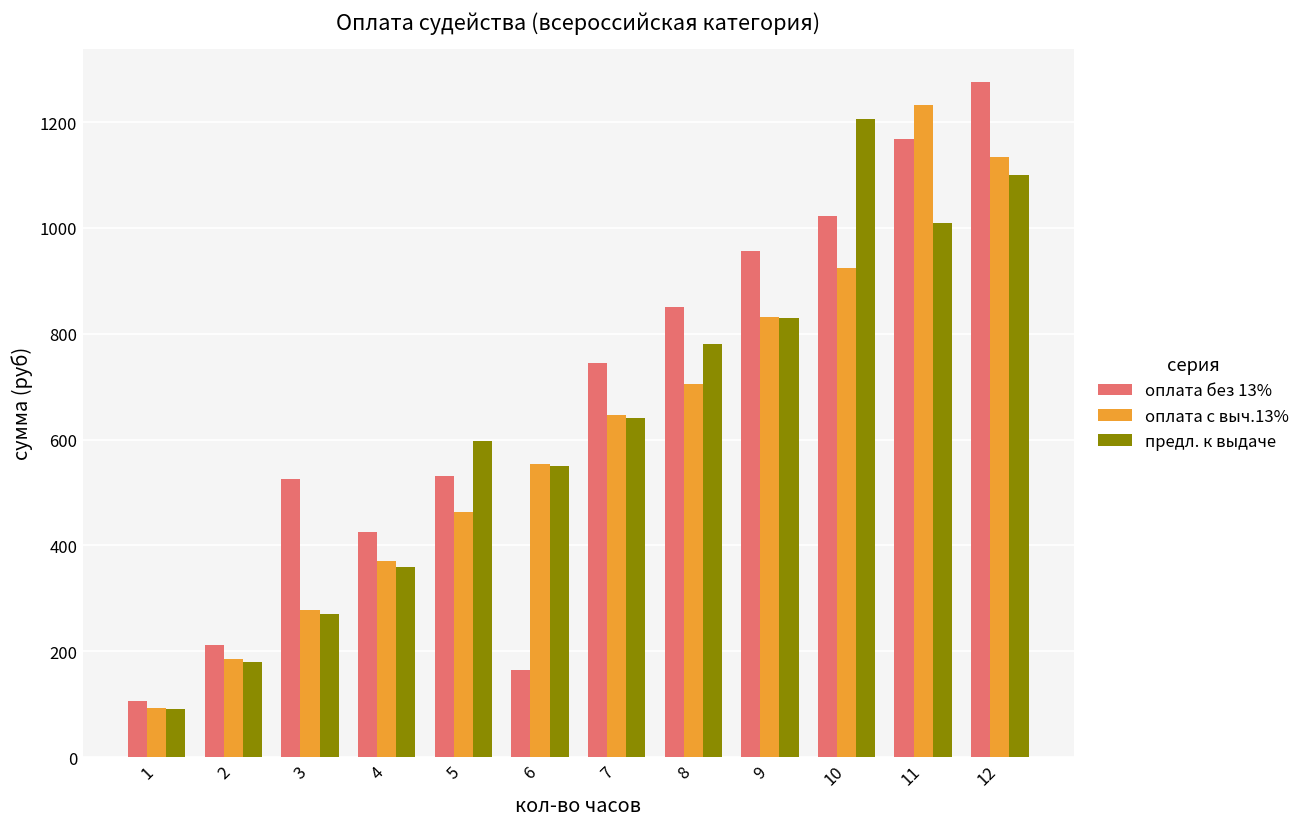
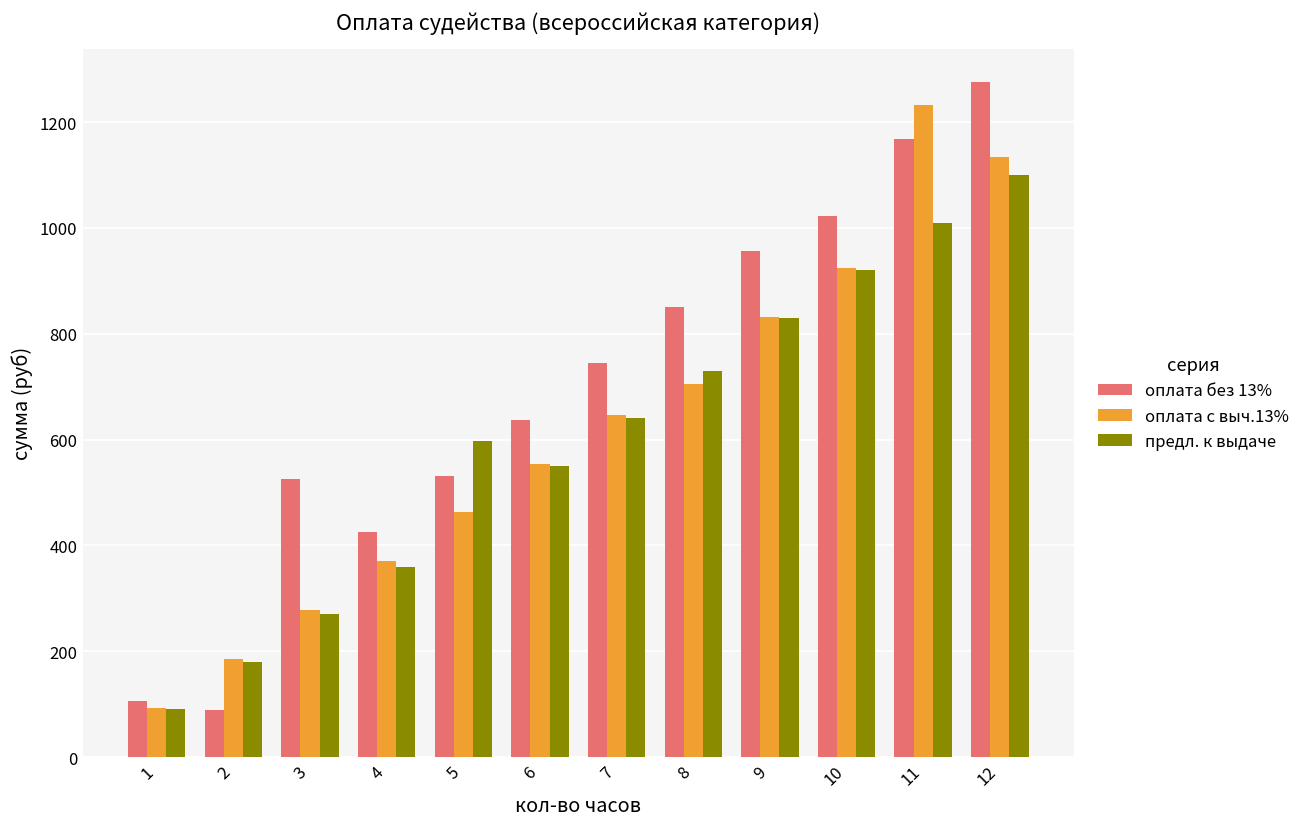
оплата без 13%, 2: 210 -> 90
оплата без 13%, 6: 160 -> 640
предл. к выдаче, 8: 780 -> 730
предл. к выдаче, 10: 1210 -> 920
